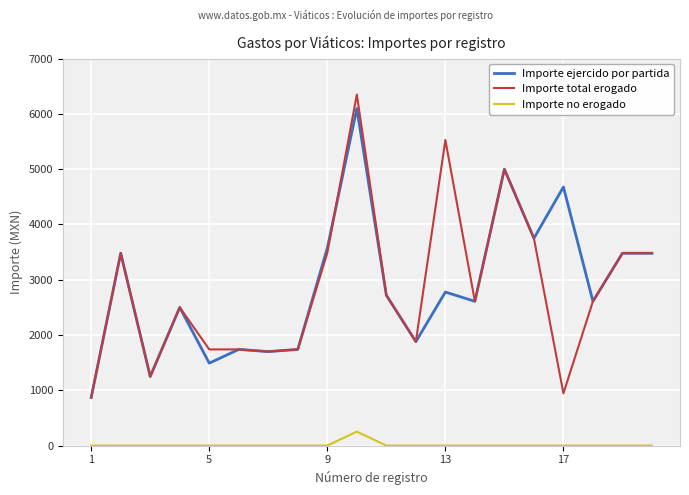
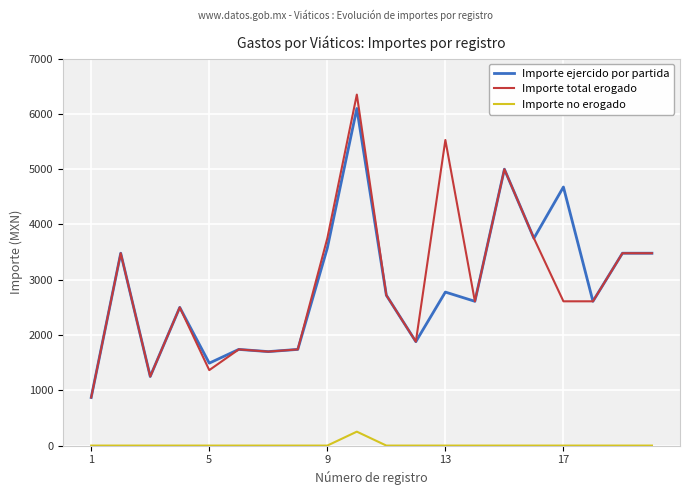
Importe total erogado, 5: 1700 -> 1400
Importe total erogado, 9: 3500 -> 3800
Importe total erogado, 17: 900 -> 2600
